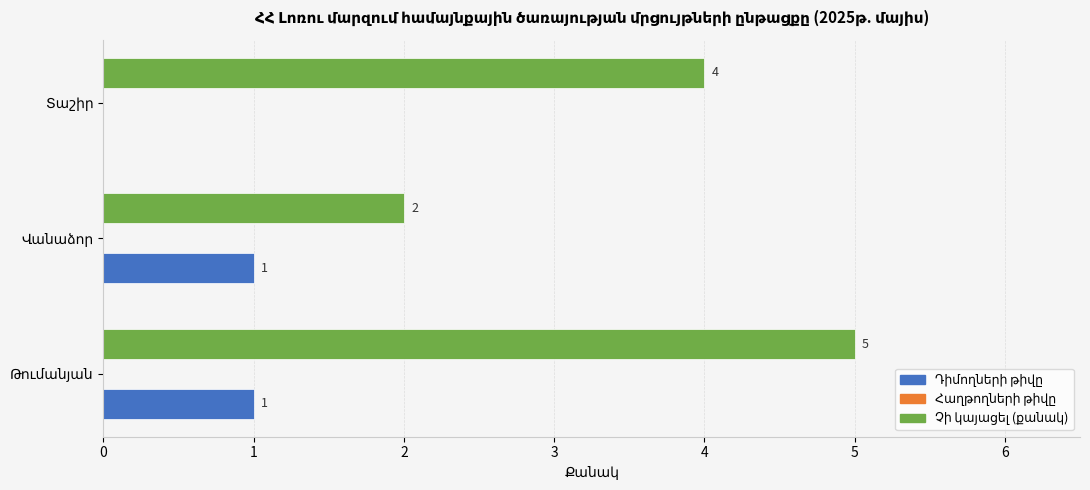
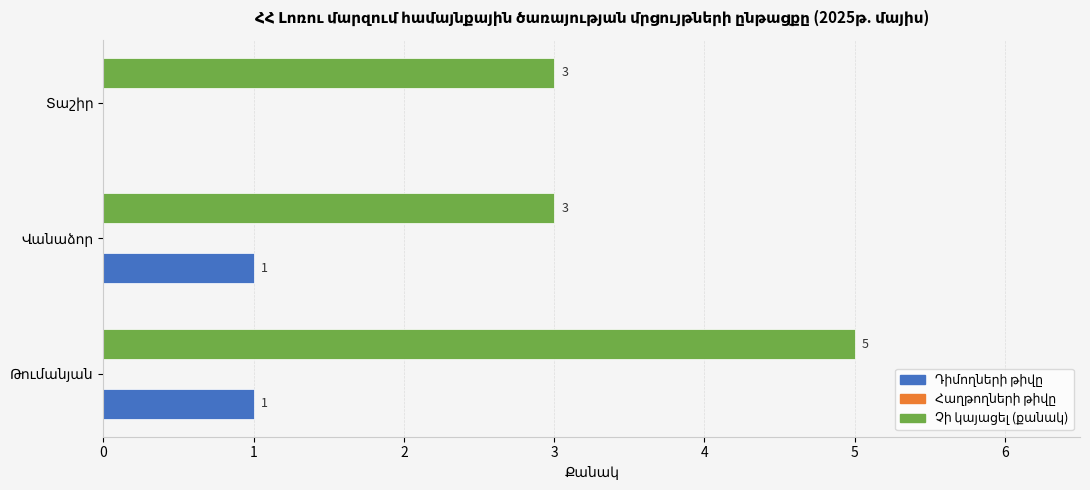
Չի կայացել (քանակ), Տաշիր: 4 -> 3
Չի կայացել (քանակ), Վանաձոր: 2 -> 3
